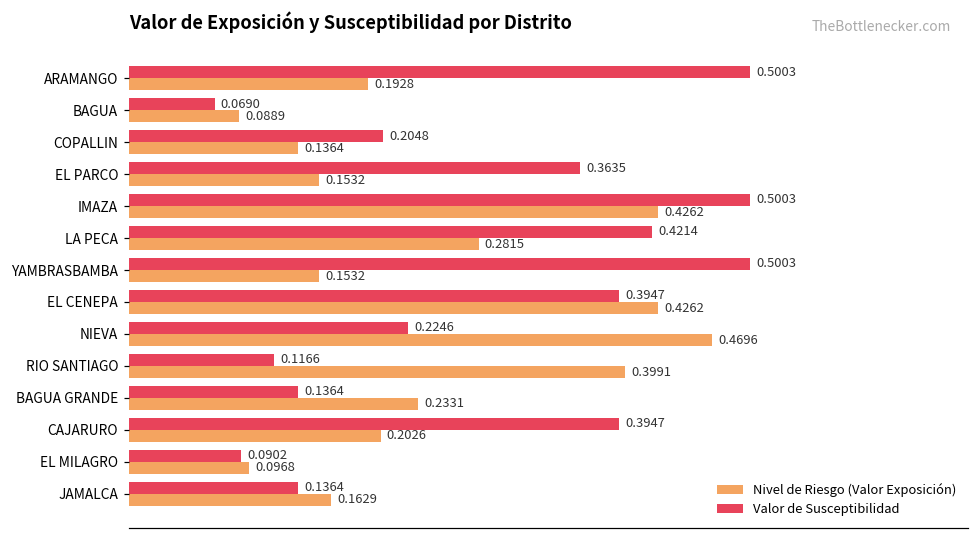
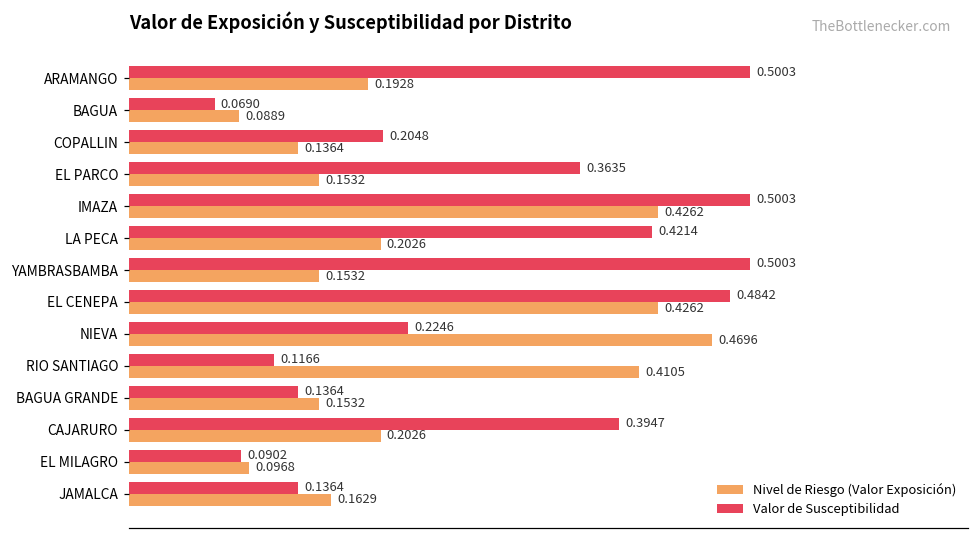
Nivel de Riesgo (Valor Exposición), LA PECA: 0.2815 -> 0.2026
Valor de Susceptibilidad, EL CENEPA: 0.3947 -> 0.4842
Nivel de Riesgo (Valor Exposición), RIO SANTIAGO: 0.3991 -> 0.4105
Nivel de Riesgo (Valor Exposición), BAGUA GRANDE: 0.2331 -> 0.1532
